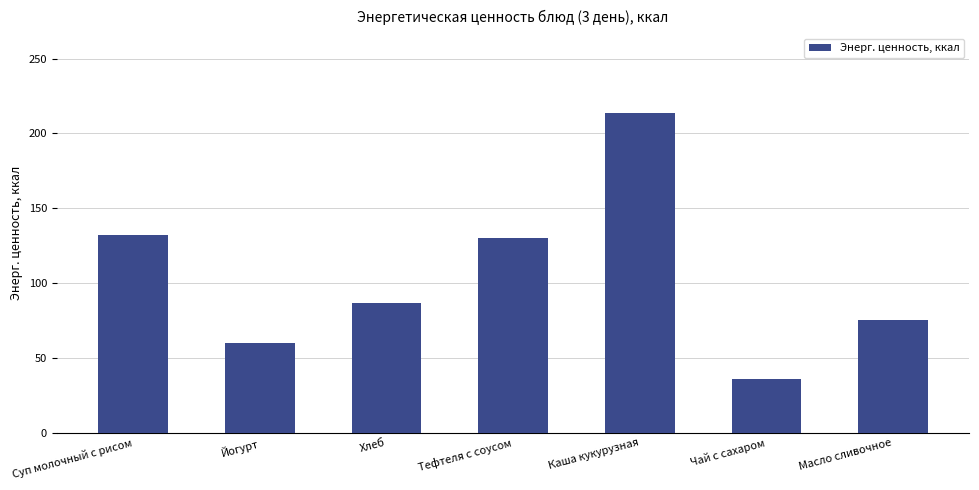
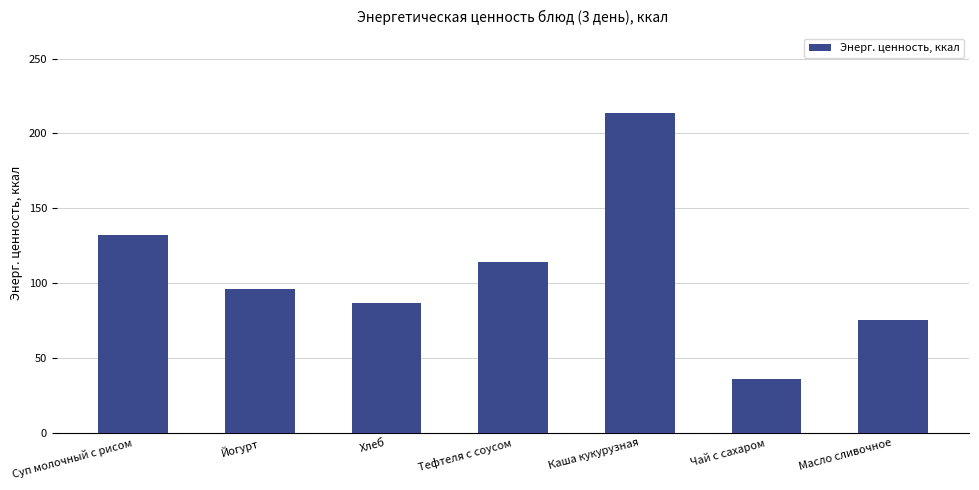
Йогурт: 60 -> 96
Тефтеля с соусом: 130 -> 114
